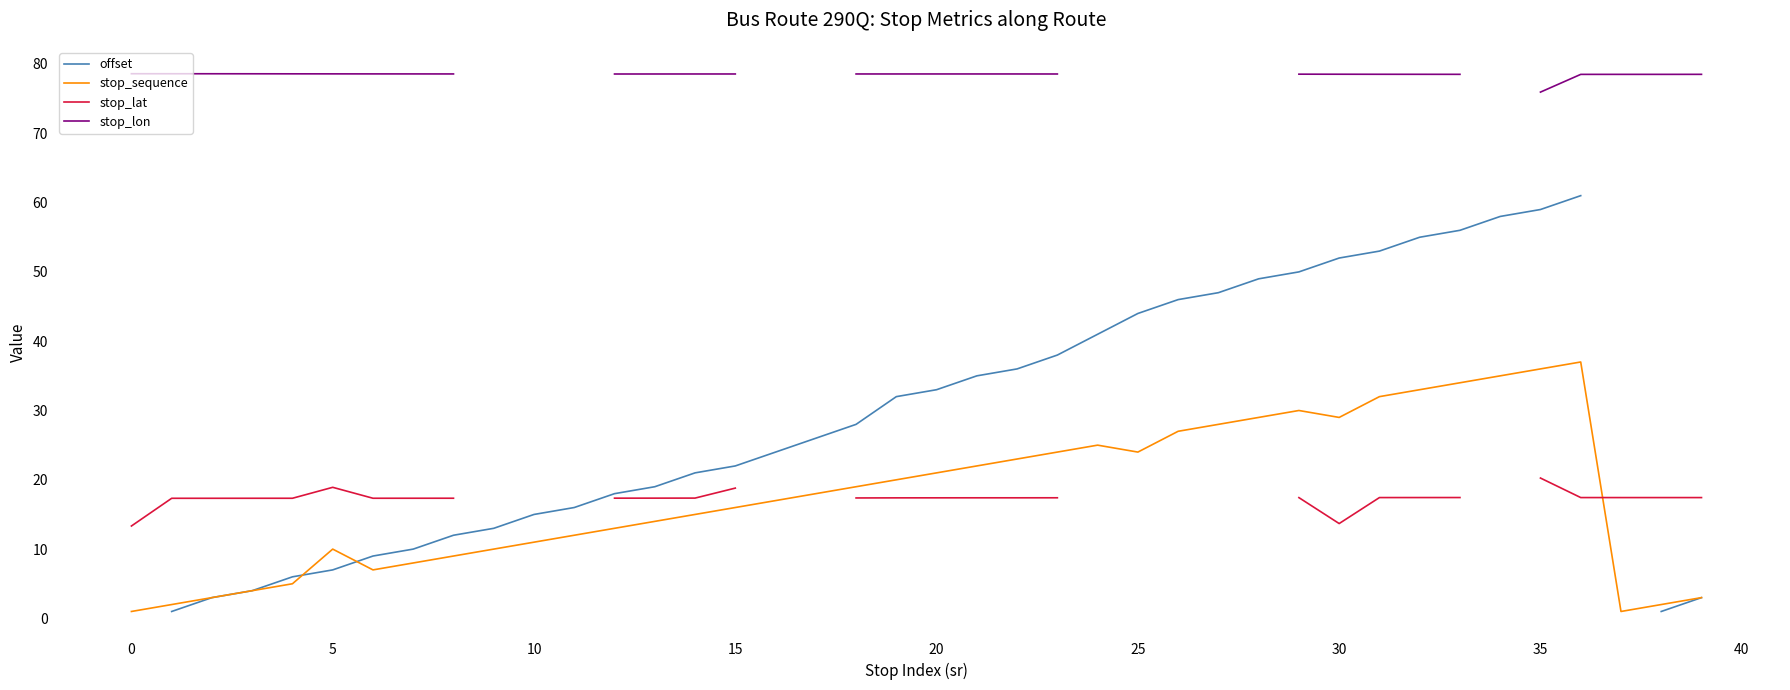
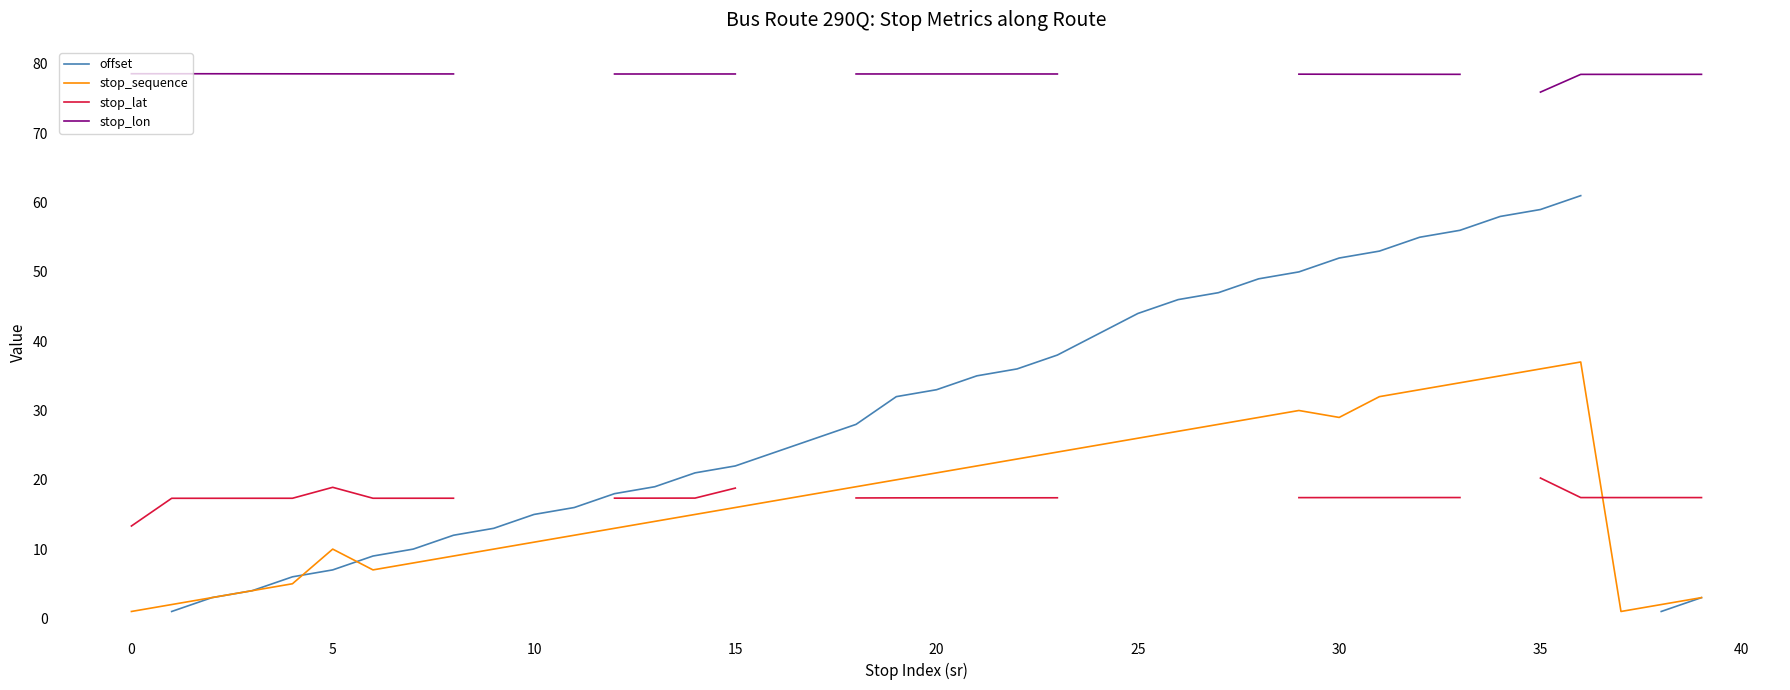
stop_sequence, 25: 24 -> 26
stop_lat, 30: 14 -> 17
